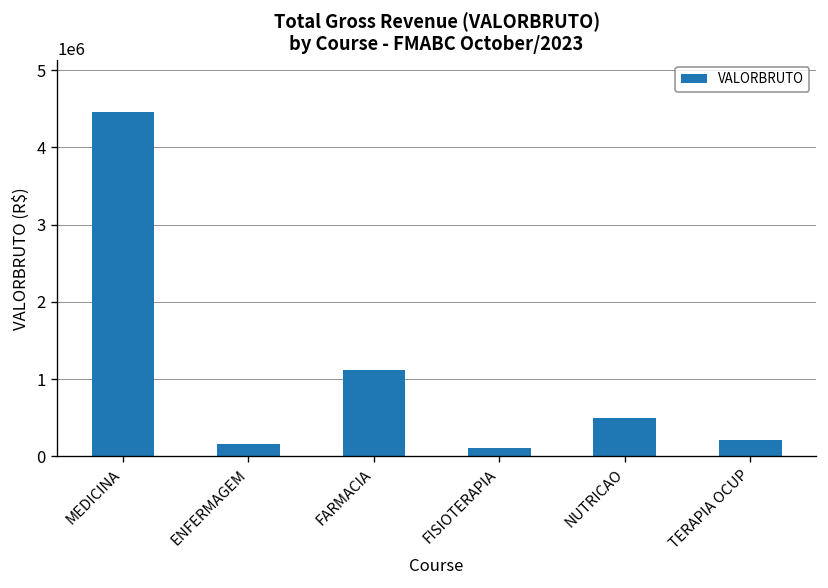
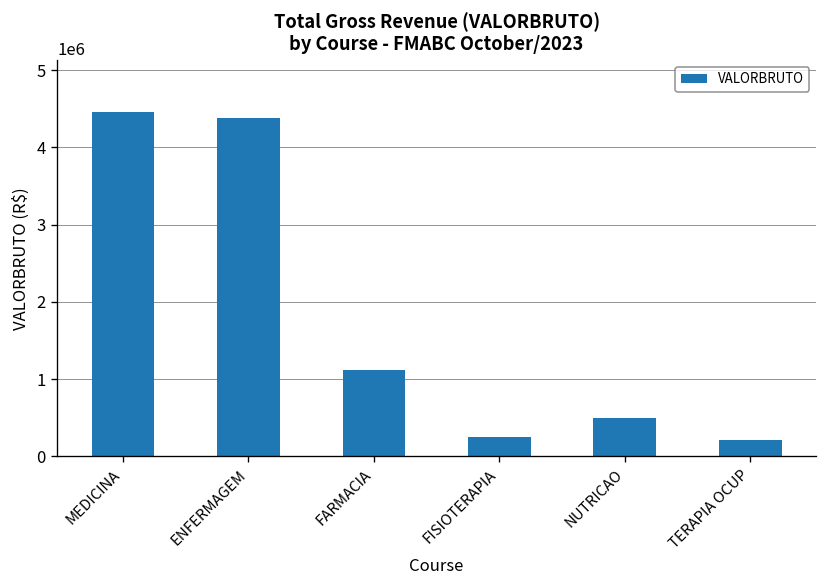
ENFERMAGEM: 200000 -> 4400000
FISIOTERAPIA: 100000 -> 200000
